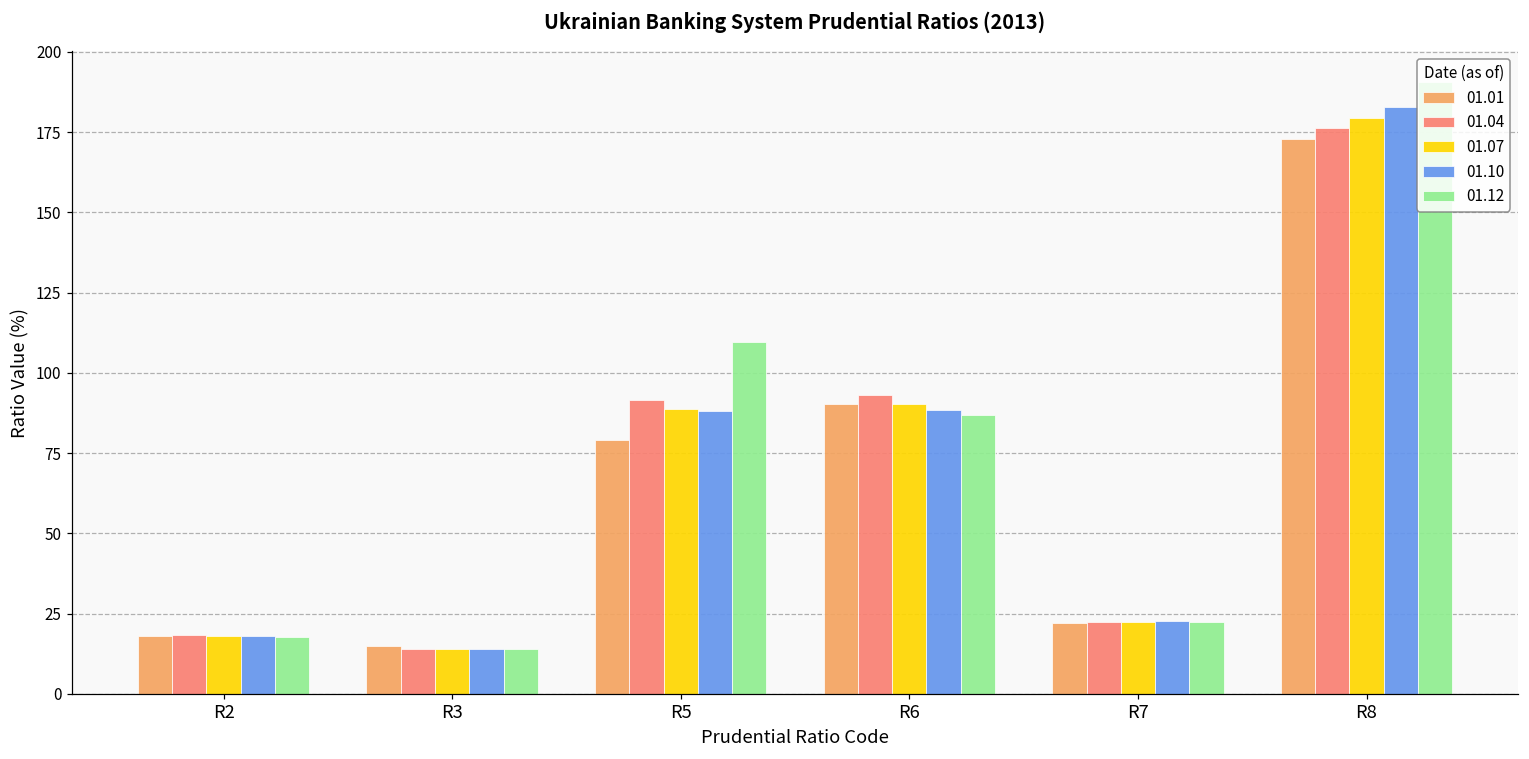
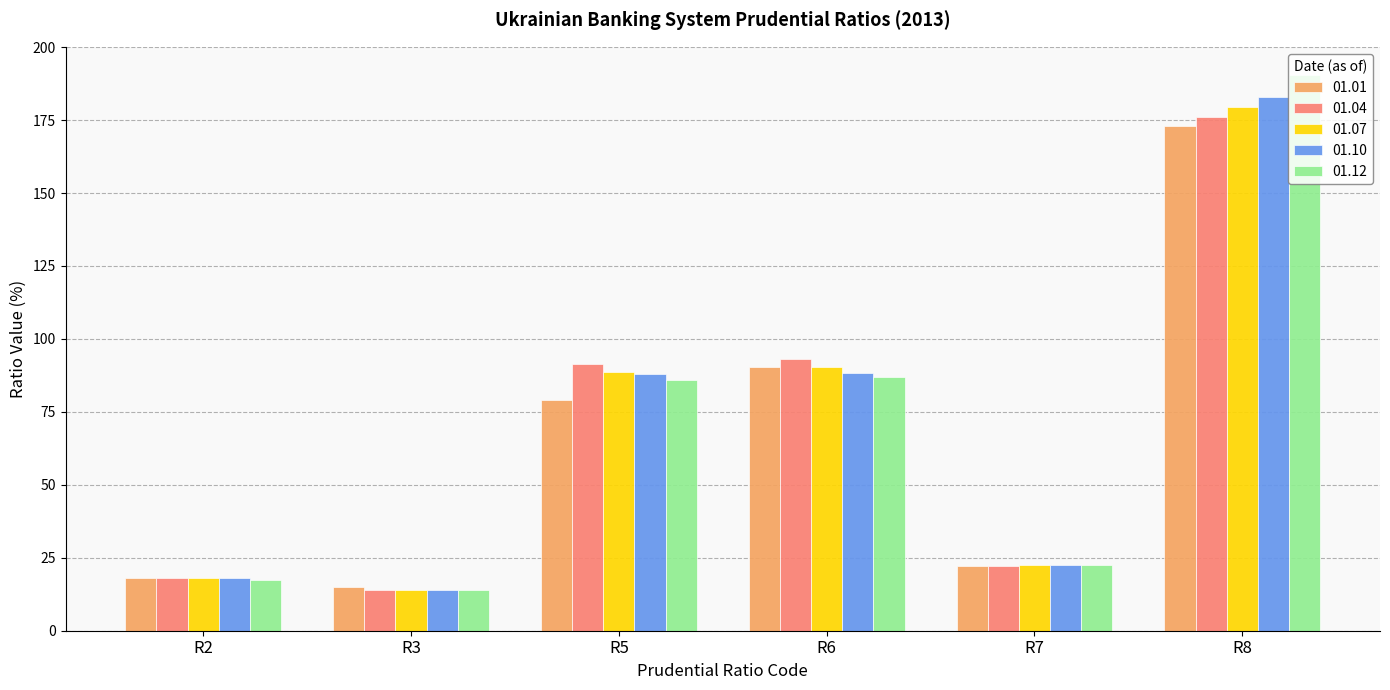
01.12, R5: 110 -> 86
